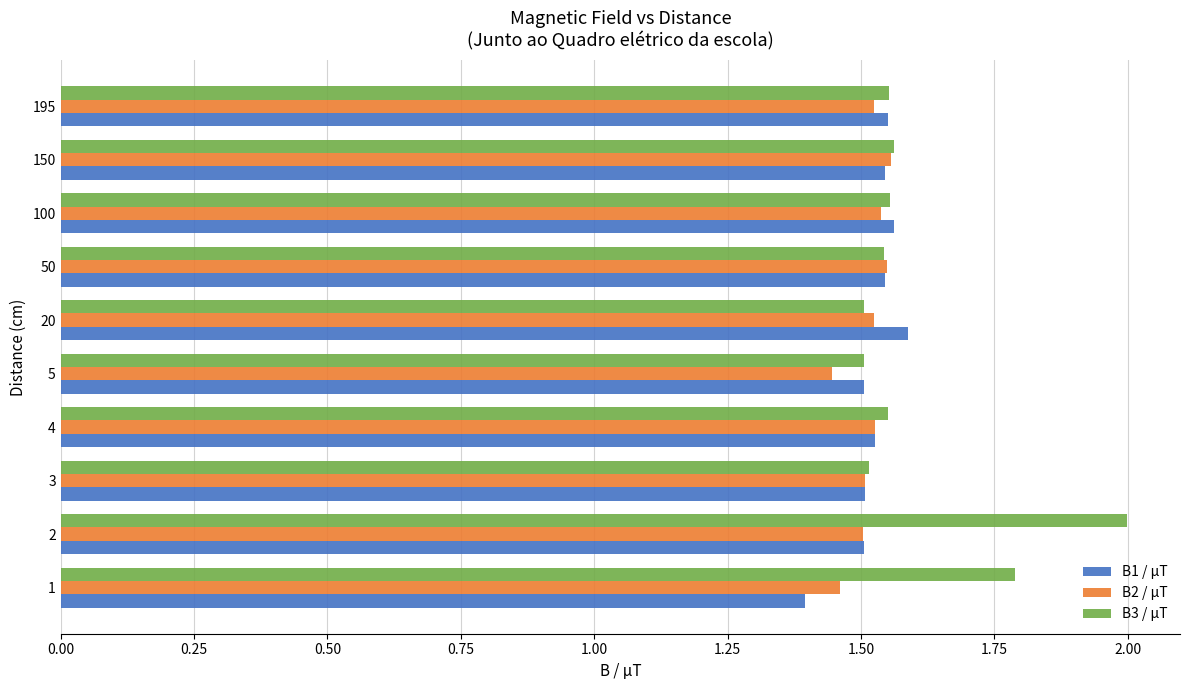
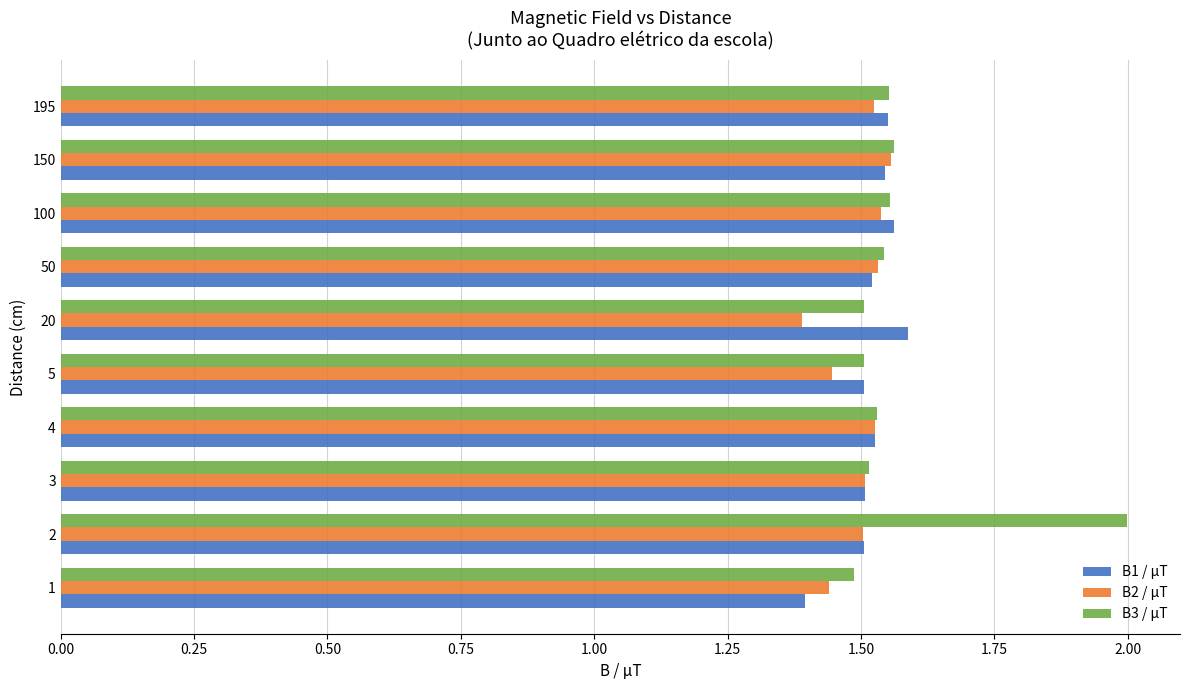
B2 / µT, 50: 1.55 -> 1.53
B1 / µT, 50: 1.55 -> 1.52
B2 / µT, 20: 1.52 -> 1.39
B3 / µT, 4: 1.55 -> 1.53
B3 / µT, 1: 1.79 -> 1.49
B2 / µT, 1: 1.46 -> 1.44
